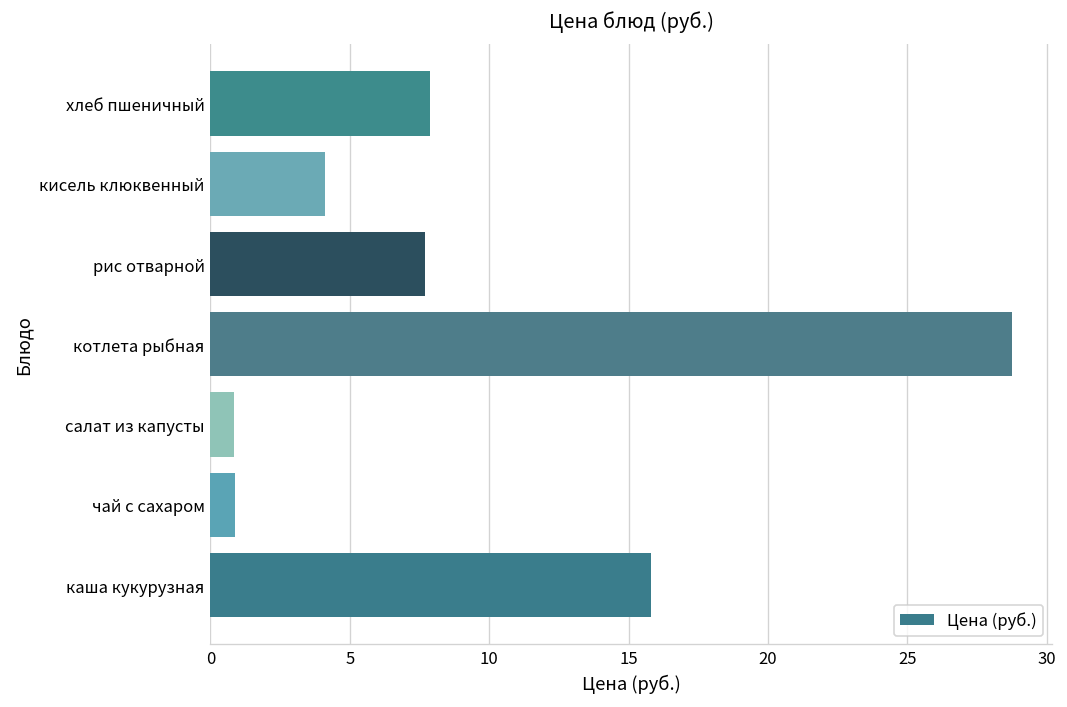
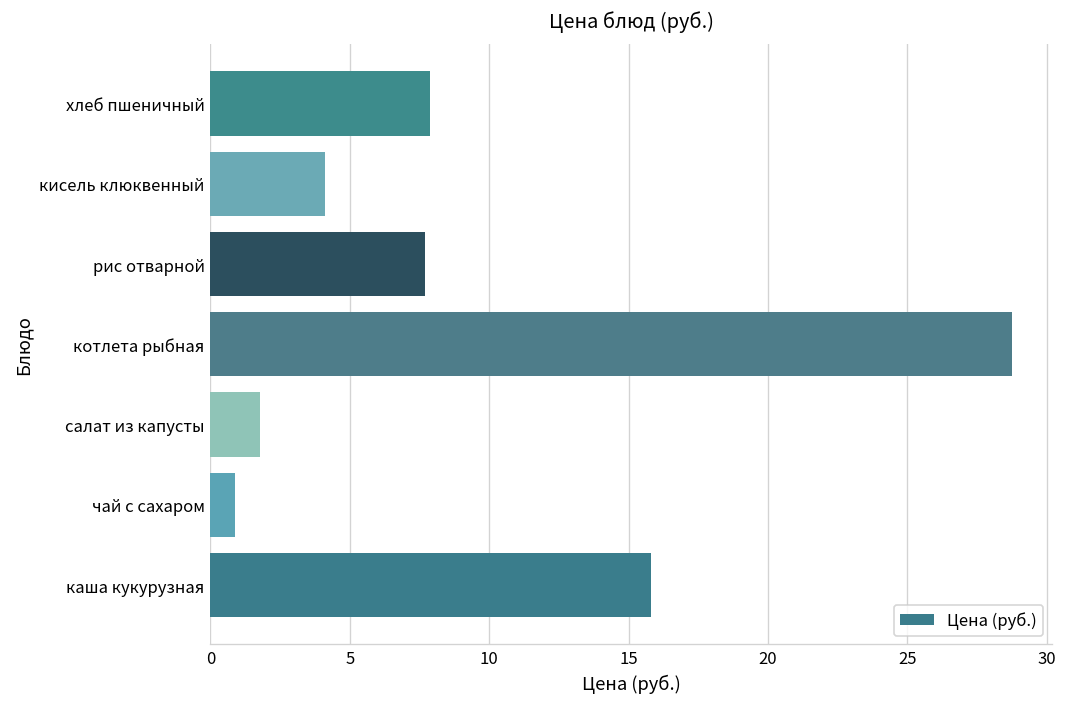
салат из капусты: 0.9 -> 1.8
